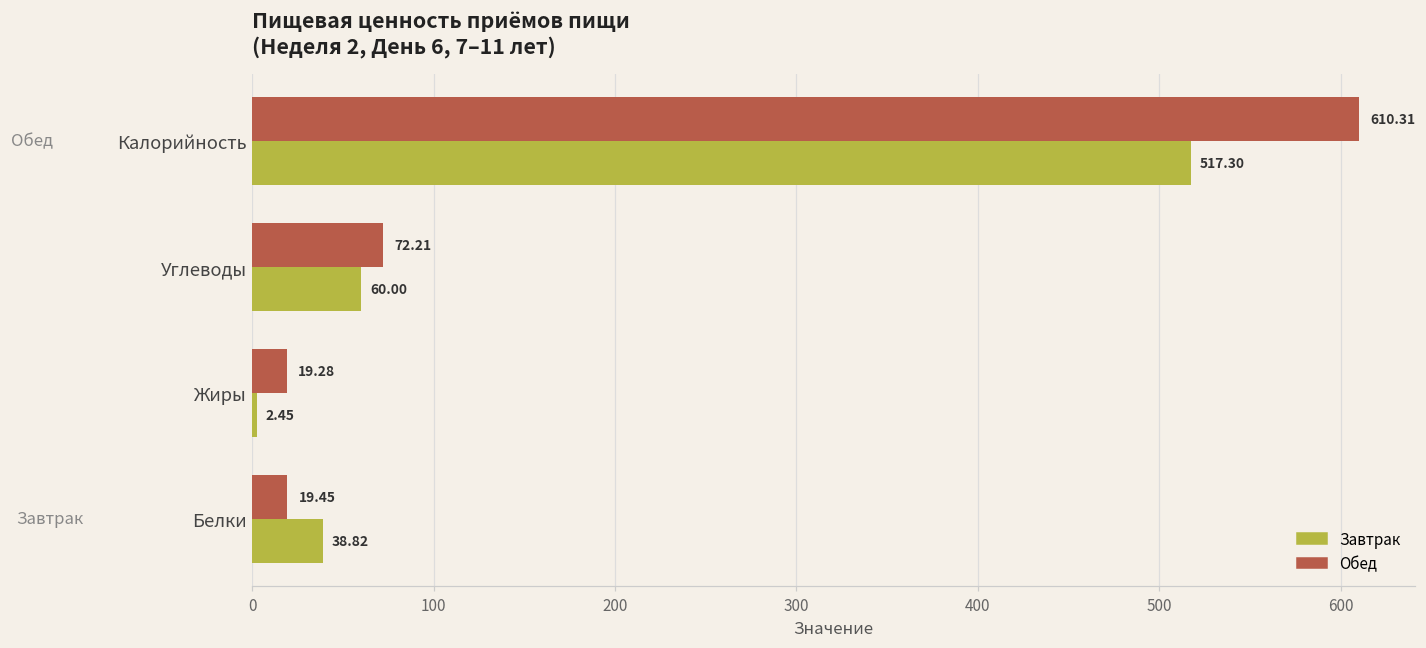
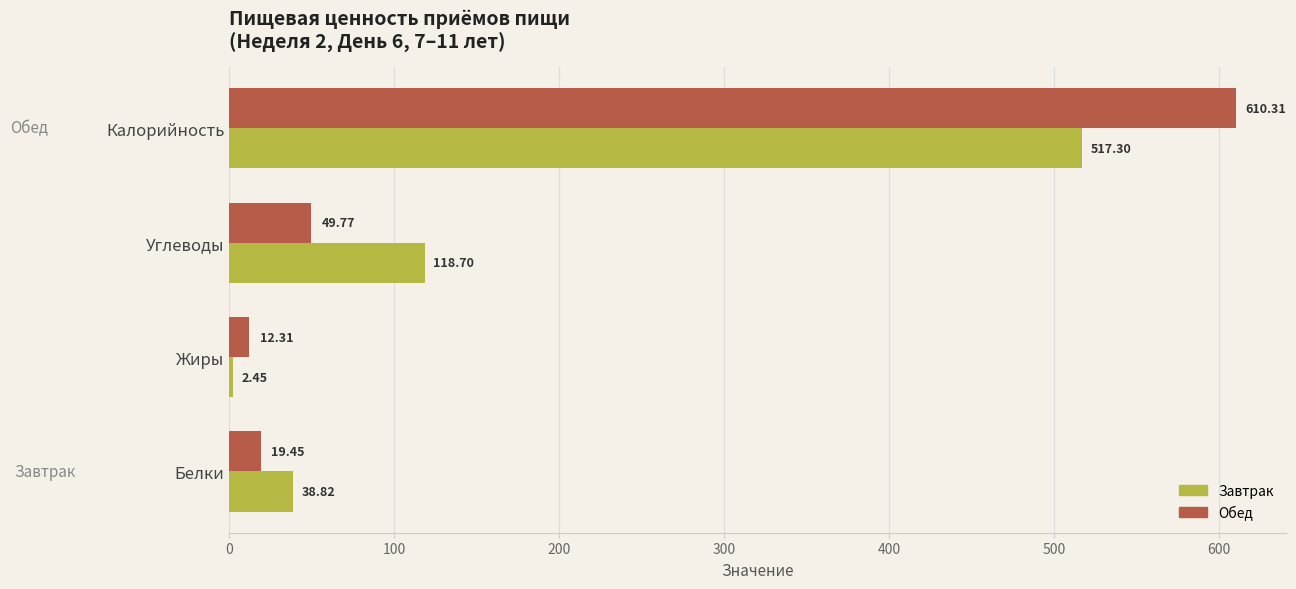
Обед, Углеводы: 72.21 -> 49.77
Завтрак, Углеводы: 60.00 -> 118.70
Обед, Жиры: 19.28 -> 12.31
